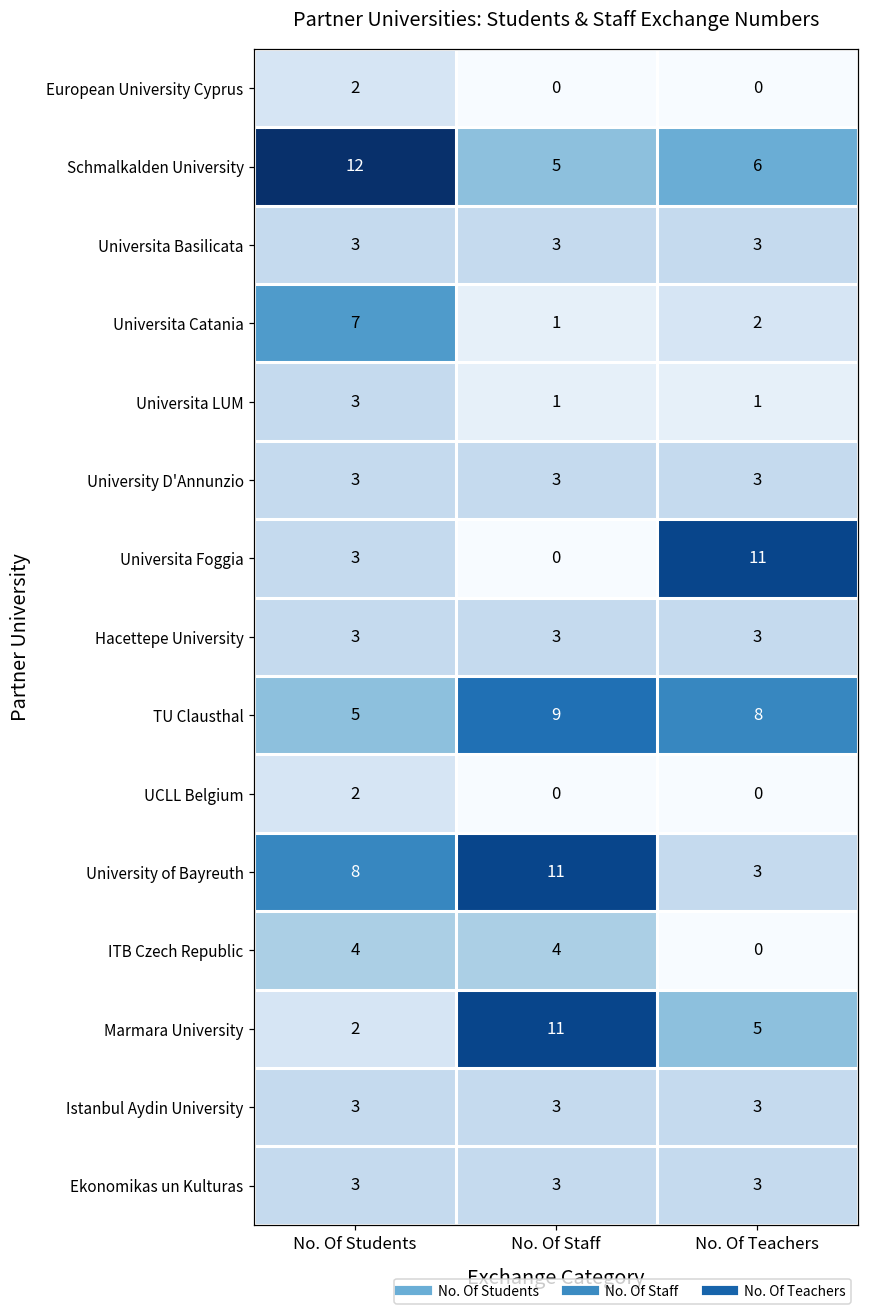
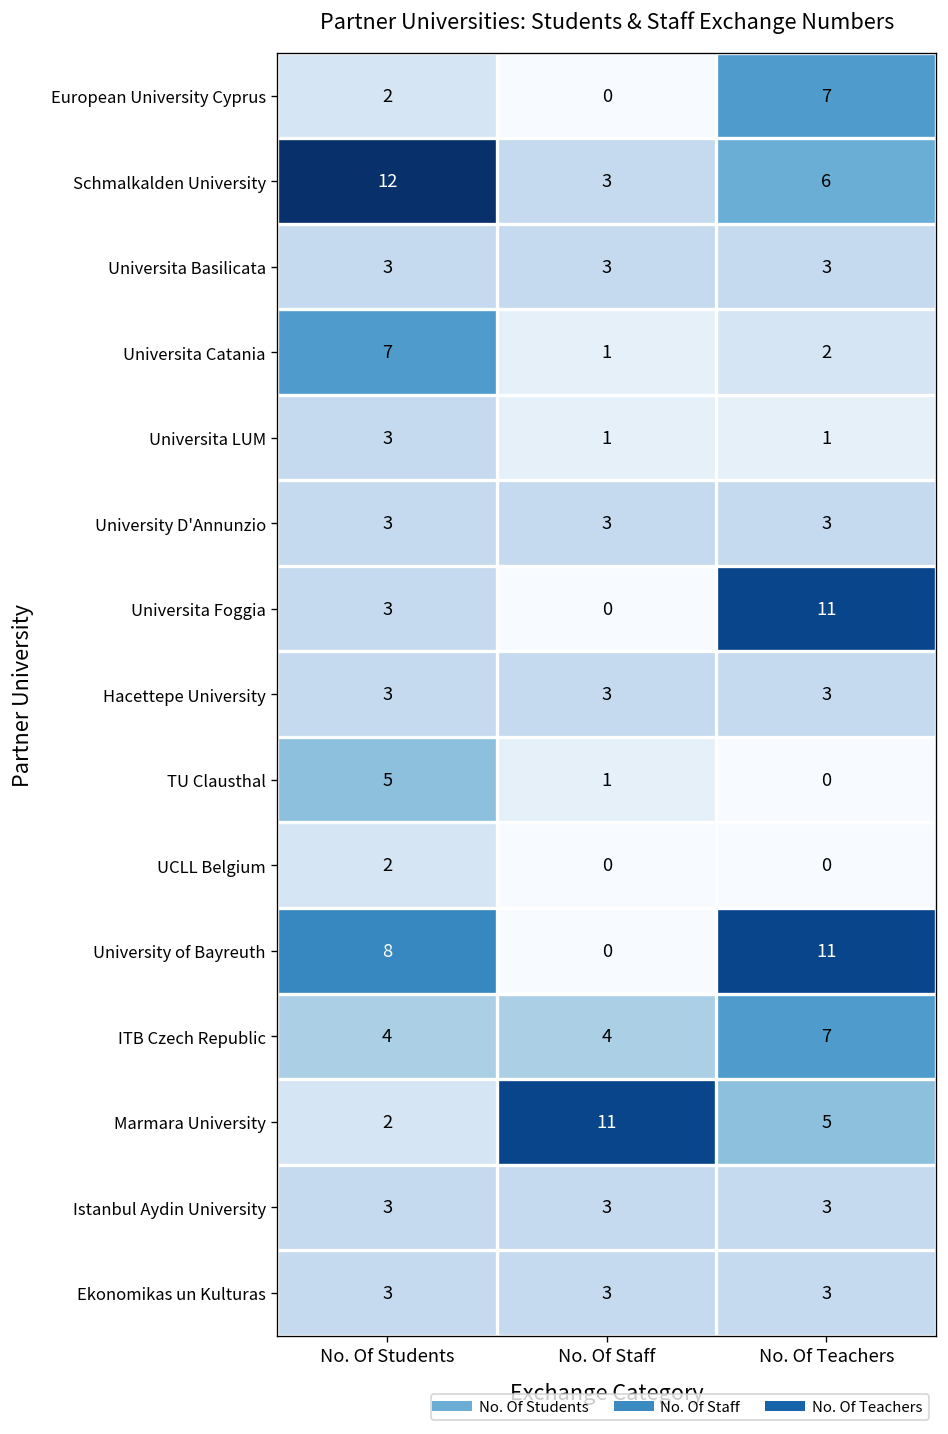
European University Cyprus, No. Of Teachers: 0 -> 7
Schmalkalden University, No. Of Staff: 5 -> 3
TU Clausthal, No. Of Staff: 9 -> 1
TU Clausthal, No. Of Teachers: 8 -> 0
University of Bayreuth, No. Of Staff: 11 -> 0
University of Bayreuth, No. Of Teachers: 3 -> 11
ITB Czech Republic, No. Of Teachers: 0 -> 7
